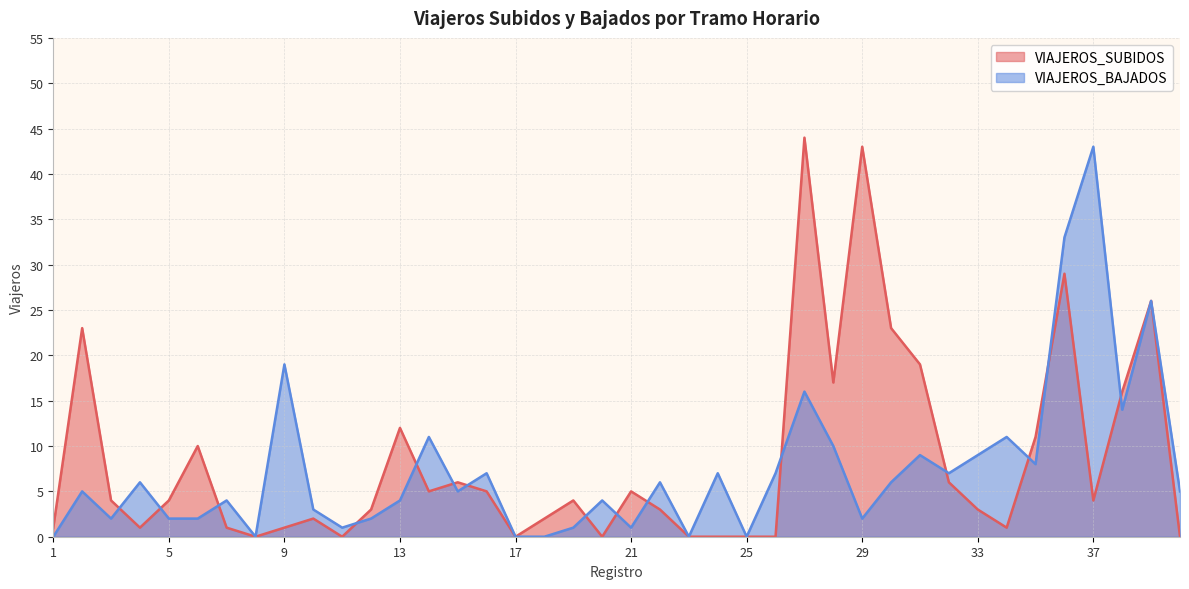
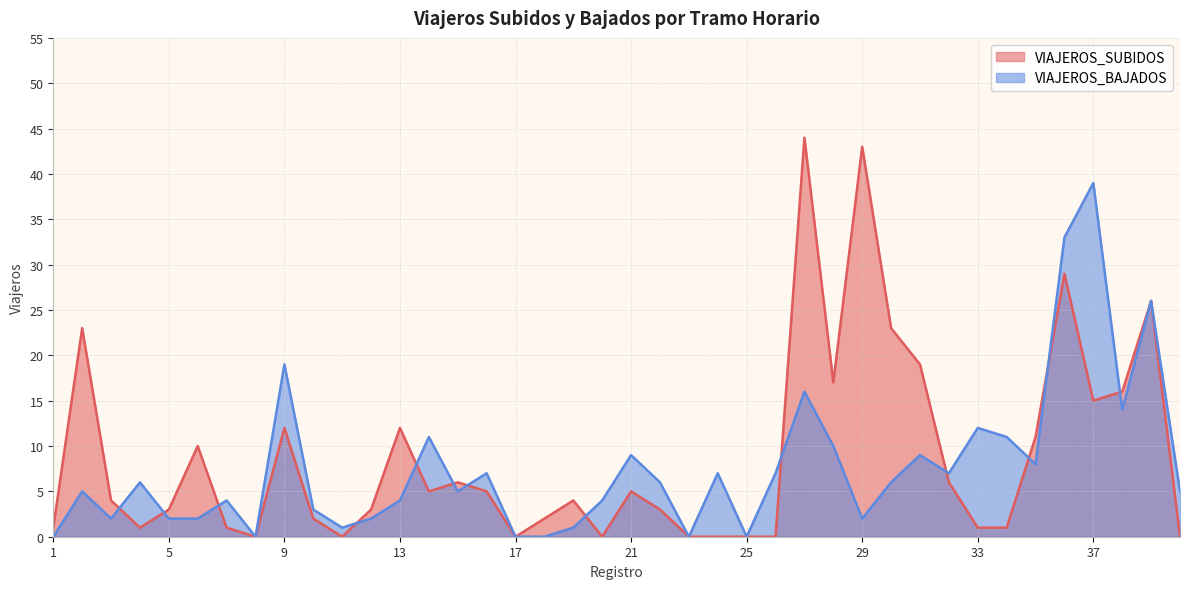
VIAJEROS_SUBIDOS, 5: 4 -> 3
VIAJEROS_SUBIDOS, 9: 1 -> 12
VIAJEROS_BAJADOS, 21: 1 -> 9
VIAJEROS_SUBIDOS, 33: 3 -> 1
VIAJEROS_BAJADOS, 33: 9 -> 12
VIAJEROS_SUBIDOS, 37: 4 -> 15
VIAJEROS_BAJADOS, 37: 43 -> 39
